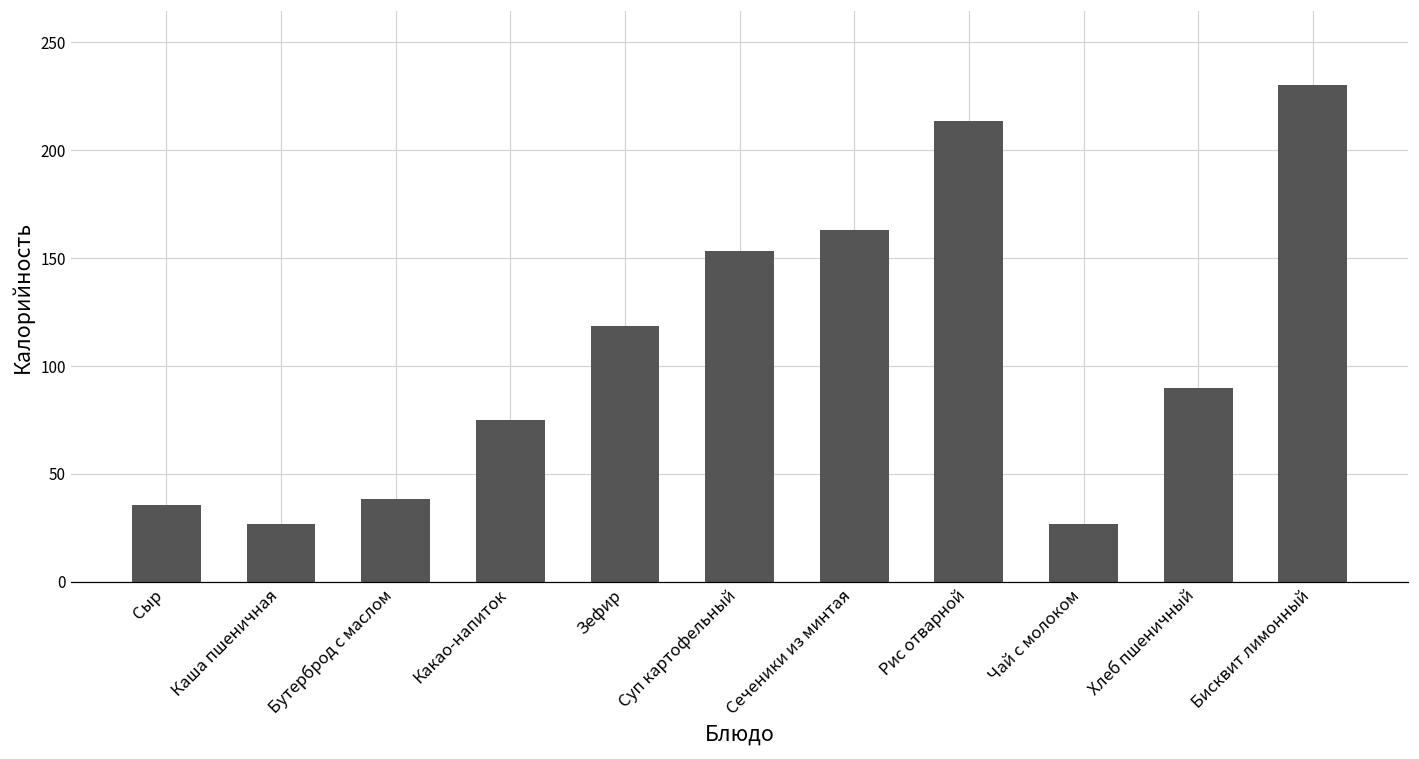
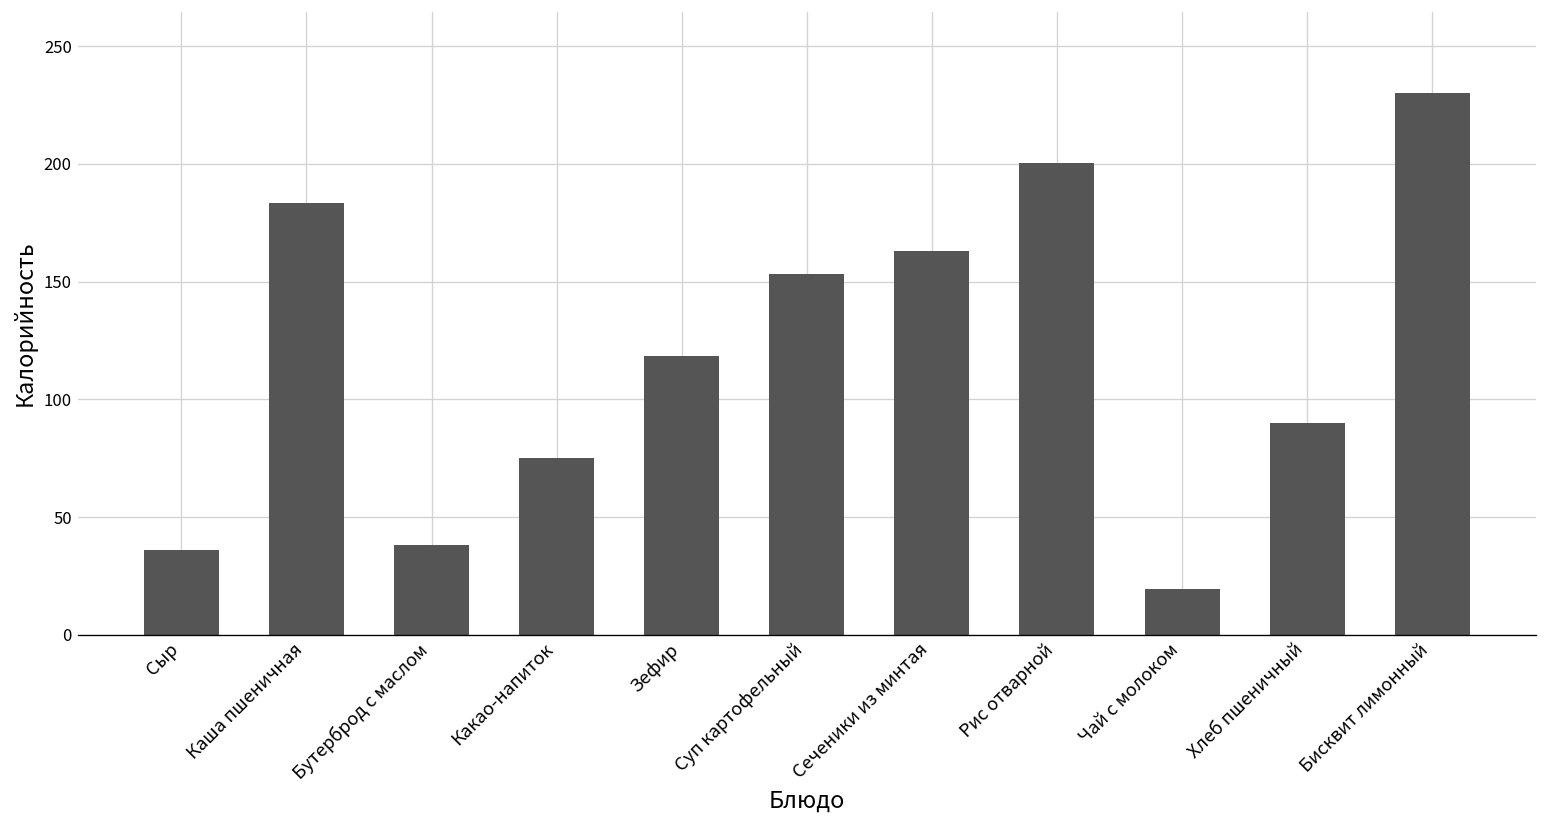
Каша пшеничная: 27 -> 183
Рис отварной: 214 -> 200
Чай с молоком: 27 -> 19
